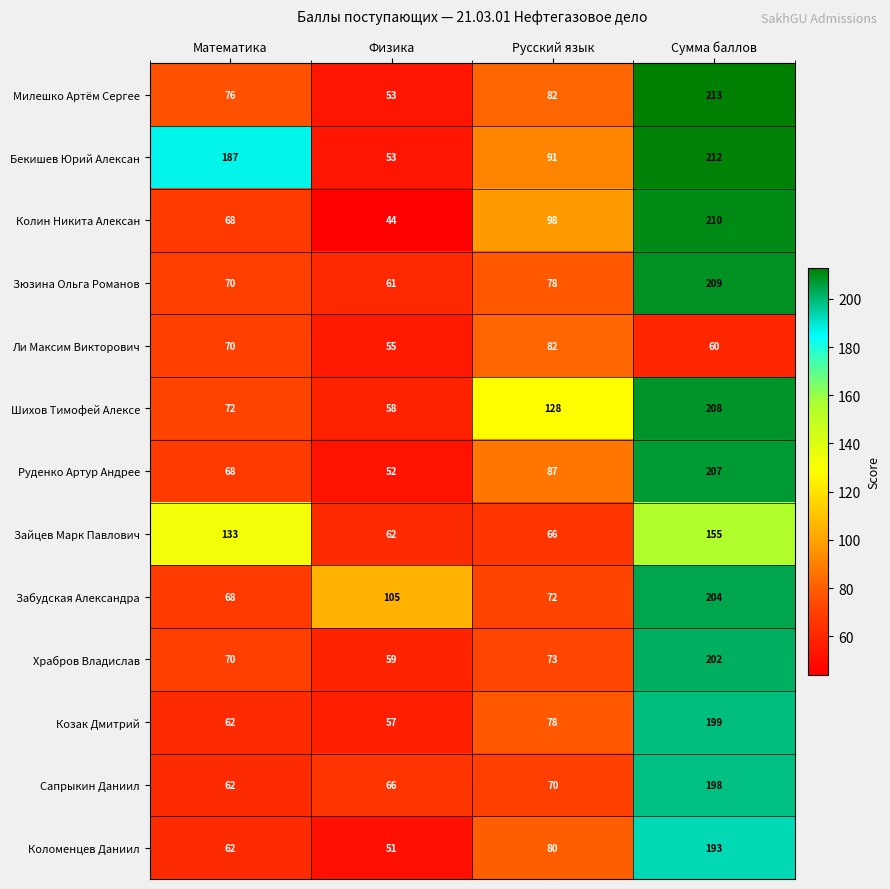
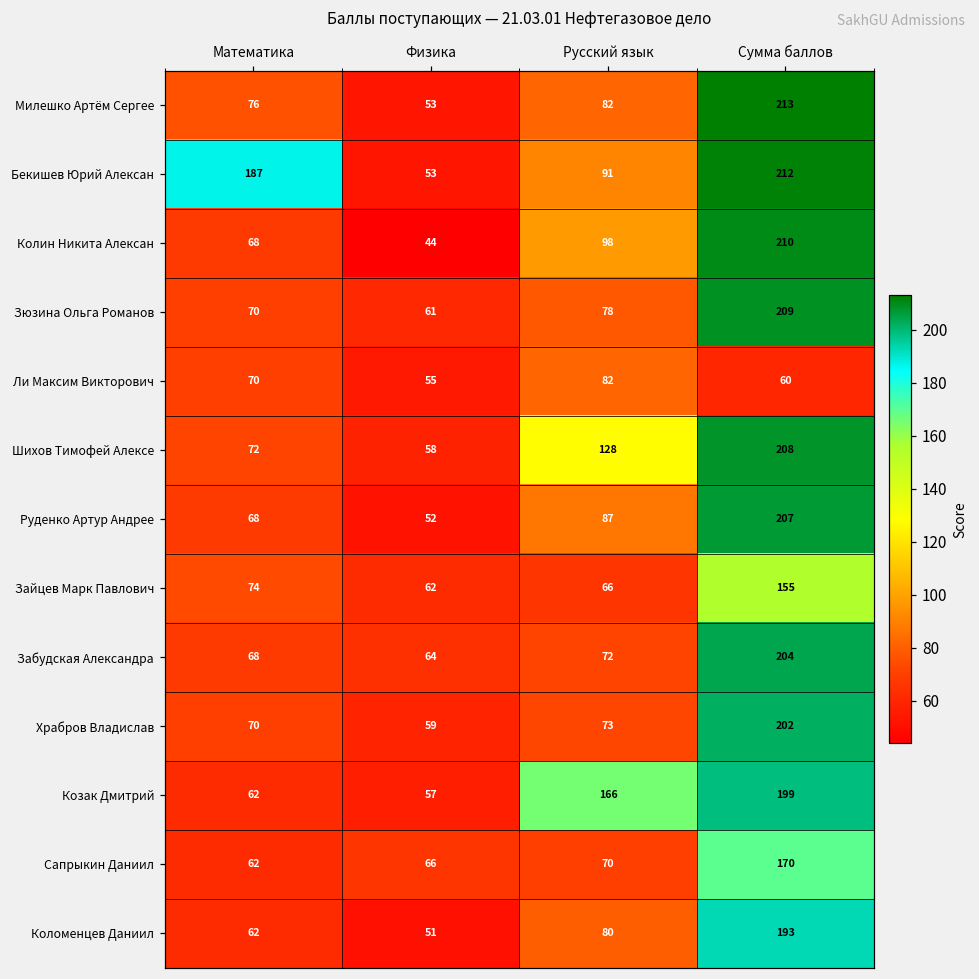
Зайцев Марк Павлович, Математика: 133 -> 74
Забудская Александра, Физика: 105 -> 64
Козак Дмитрий, Русский язык: 78 -> 166
Сапрыкин Даниил, Сумма баллов: 198 -> 170
